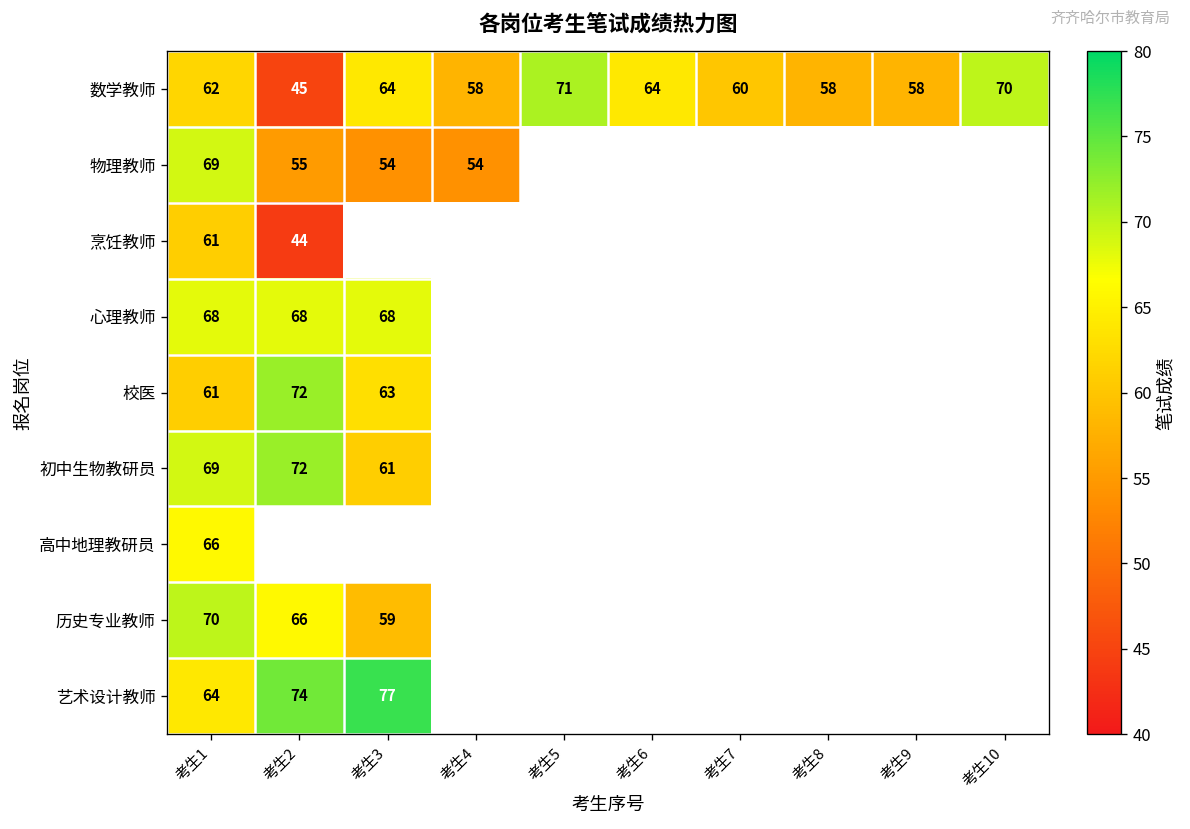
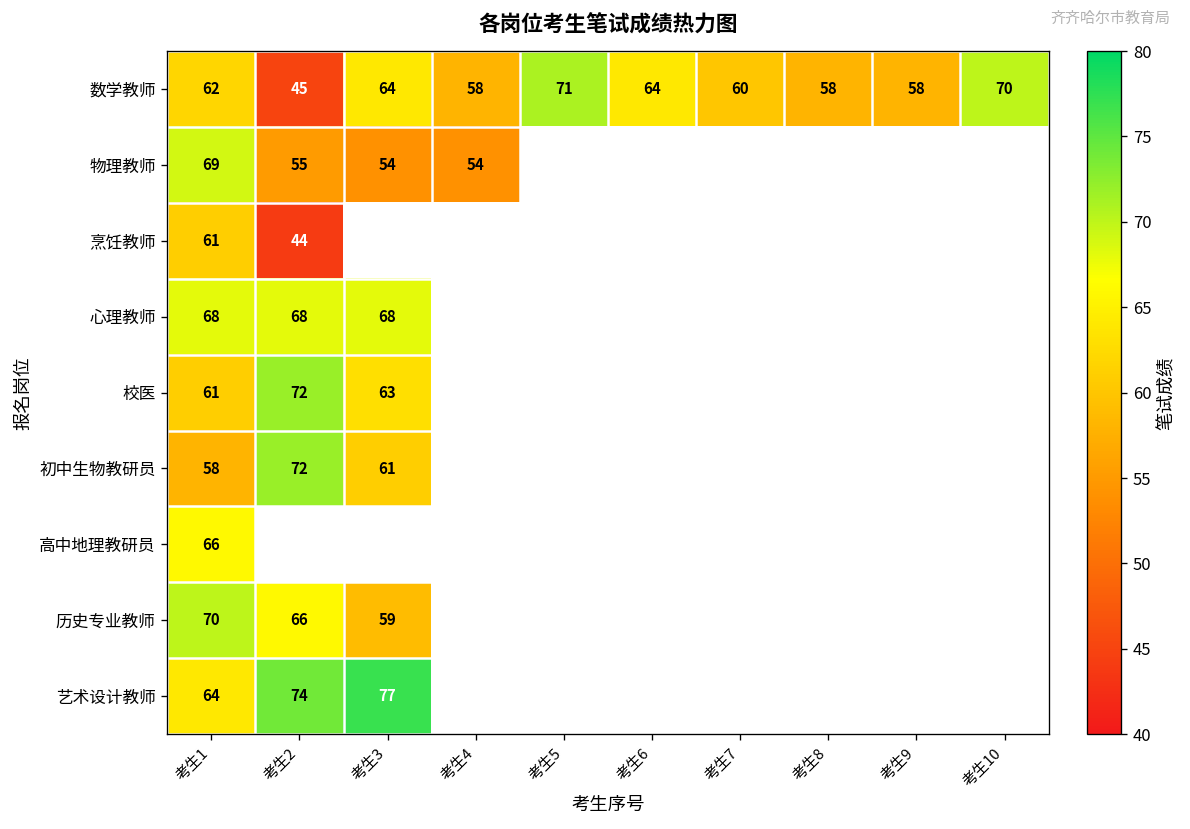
初中生物教研员, 考生1: 69 -> 58
